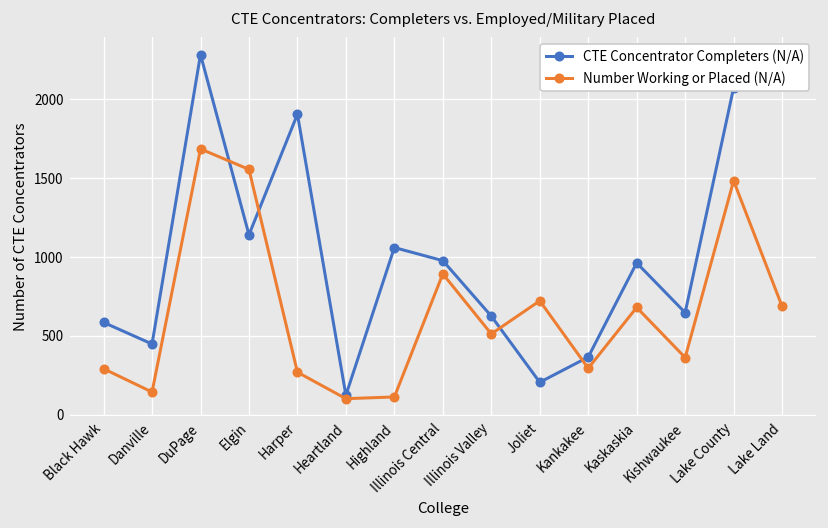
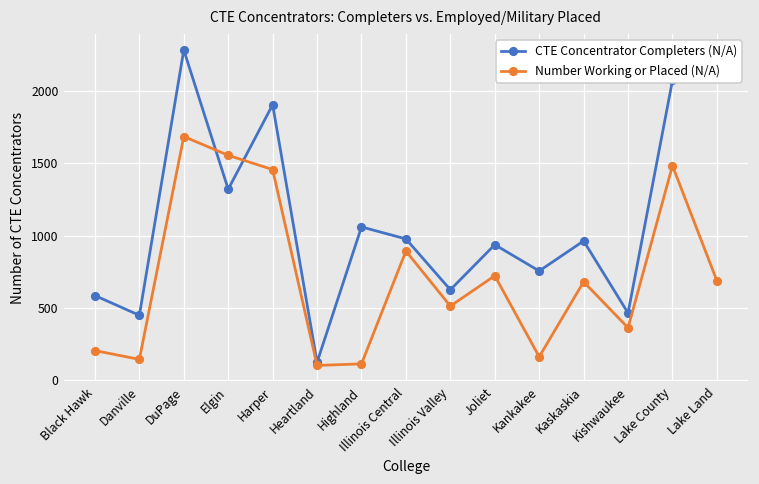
Number Working or Placed (N/A), Black Hawk: 290 -> 200
CTE Concentrator Completers (N/A), Elgin: 1140 -> 1320
Number Working or Placed (N/A), Harper: 270 -> 1460
CTE Concentrator Completers (N/A), Joliet: 210 -> 940
CTE Concentrator Completers (N/A), Kankakee: 370 -> 760
Number Working or Placed (N/A), Kankakee: 290 -> 160
CTE Concentrator Completers (N/A), Kishwaukee: 650 -> 460
